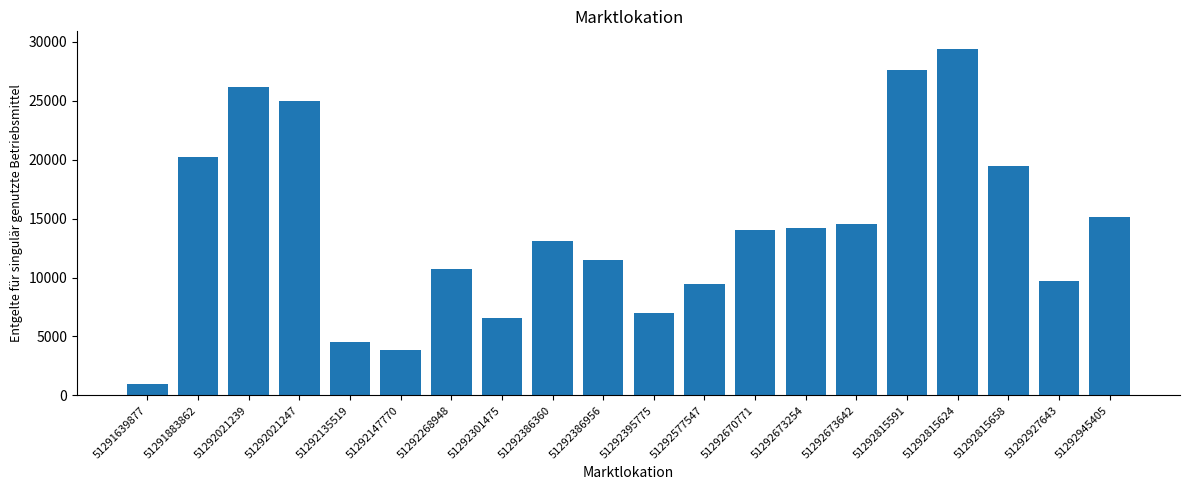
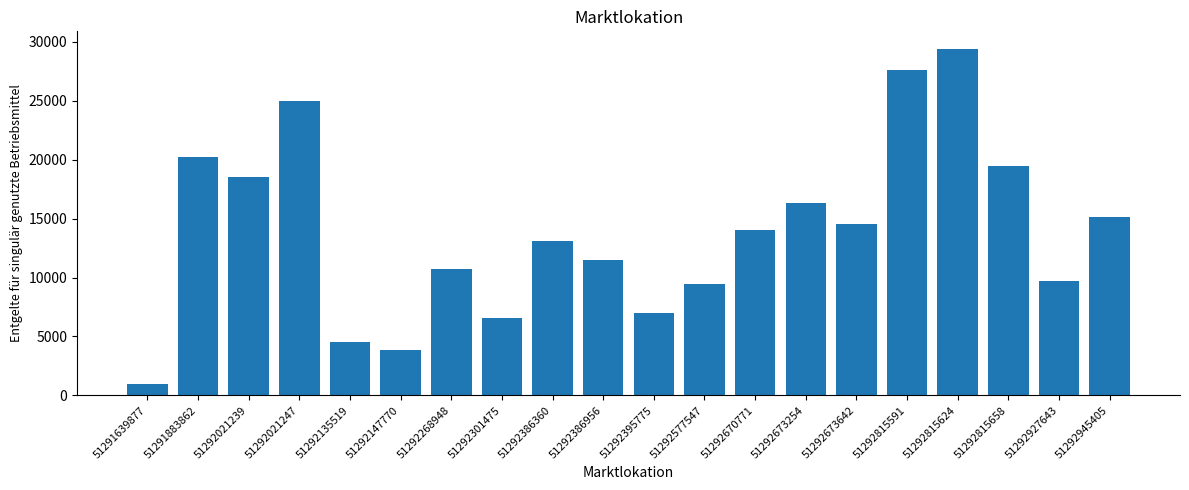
51292021239: 26200 -> 18500
51292673254: 14200 -> 16400
